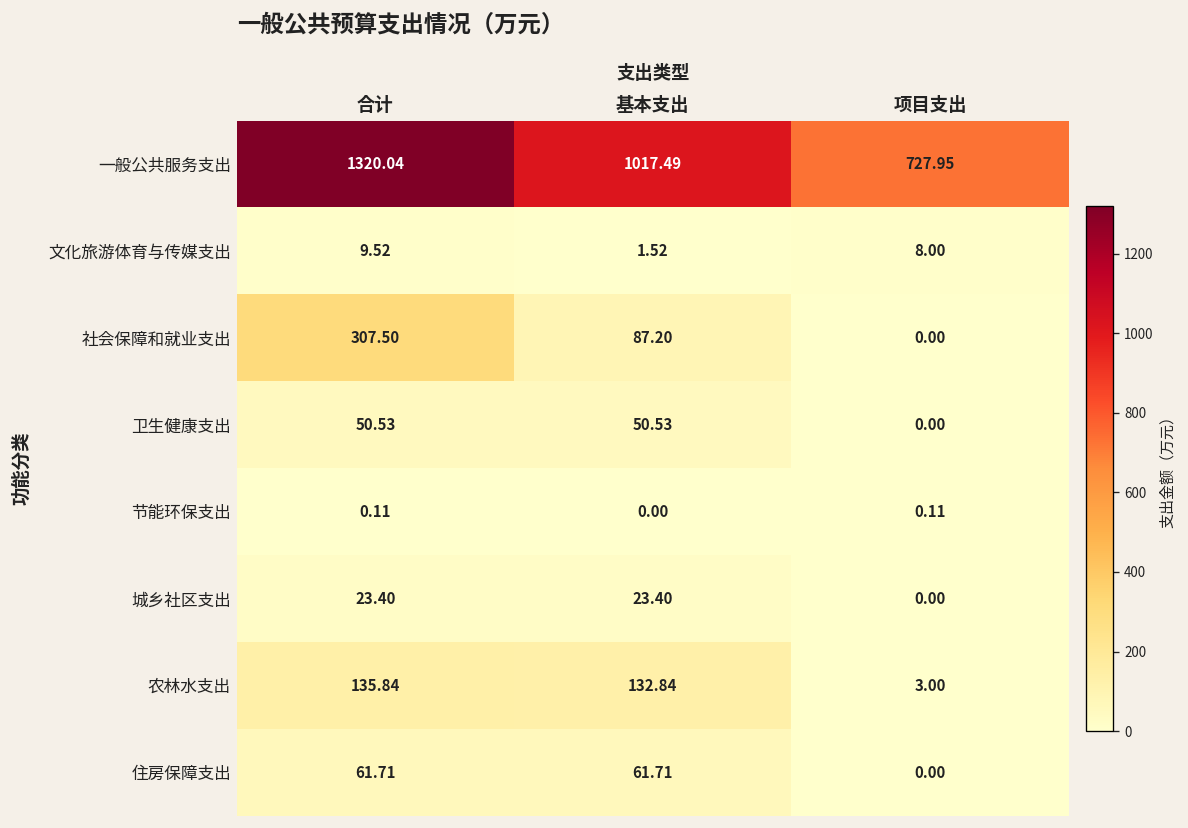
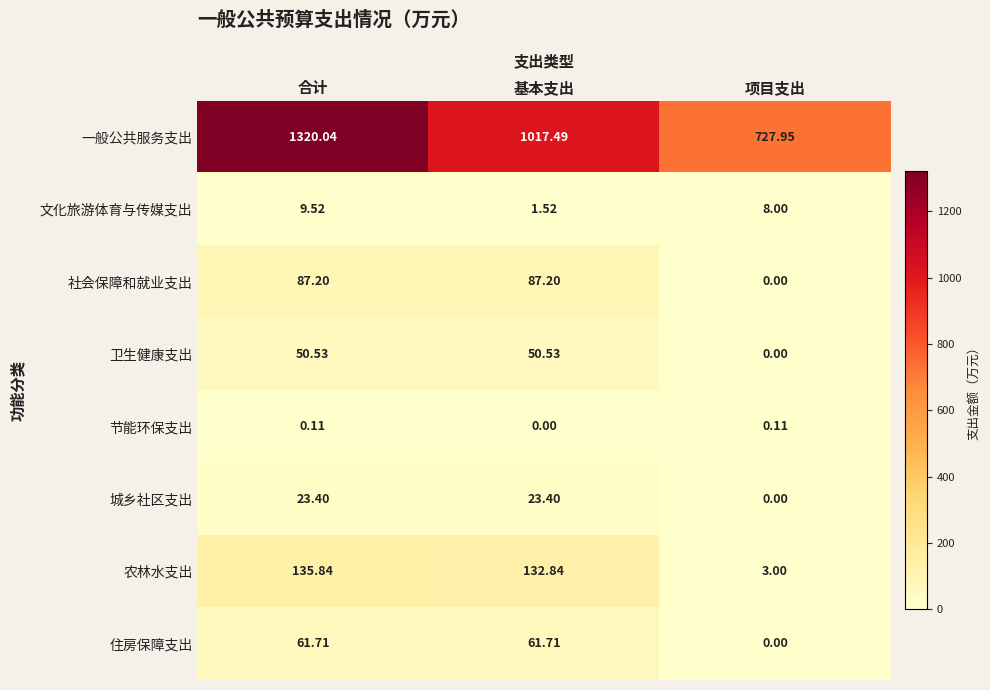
社会保障和就业支出, 合计: 307.50 -> 87.20
